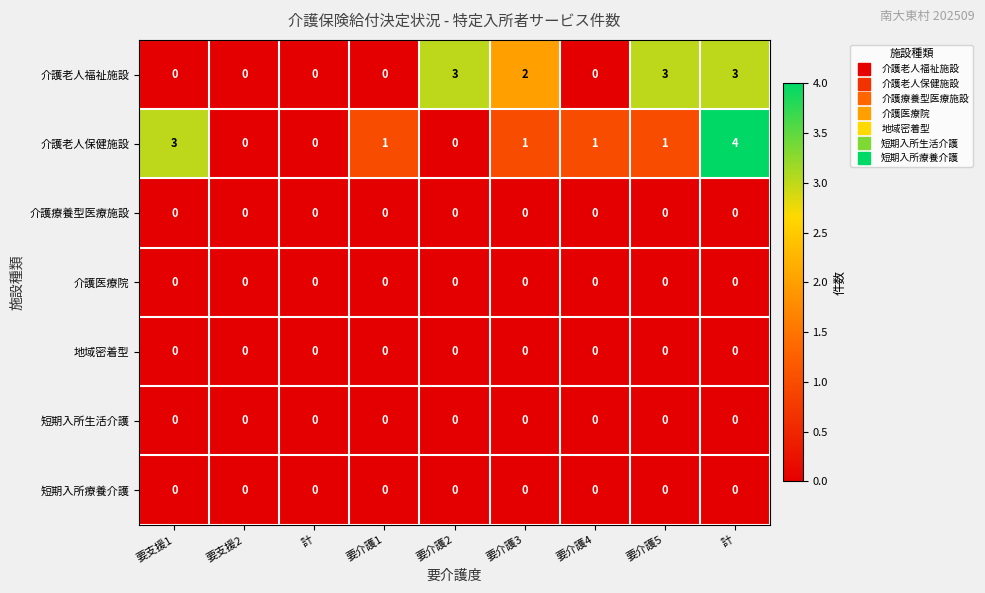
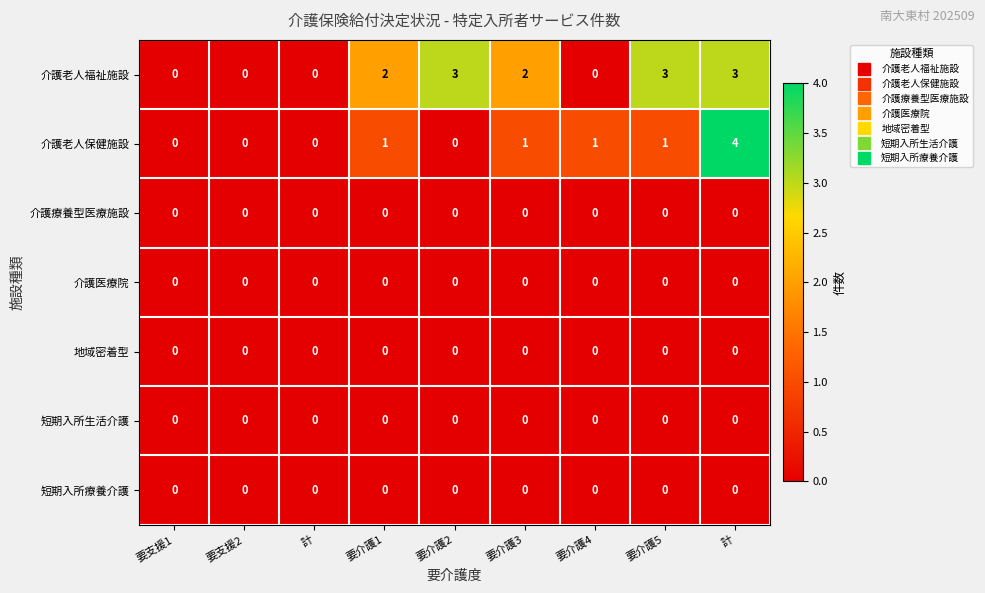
介護老人福祉施設, 要介護1: 0 -> 2
介護老人保健施設, 要支援1: 3 -> 0
